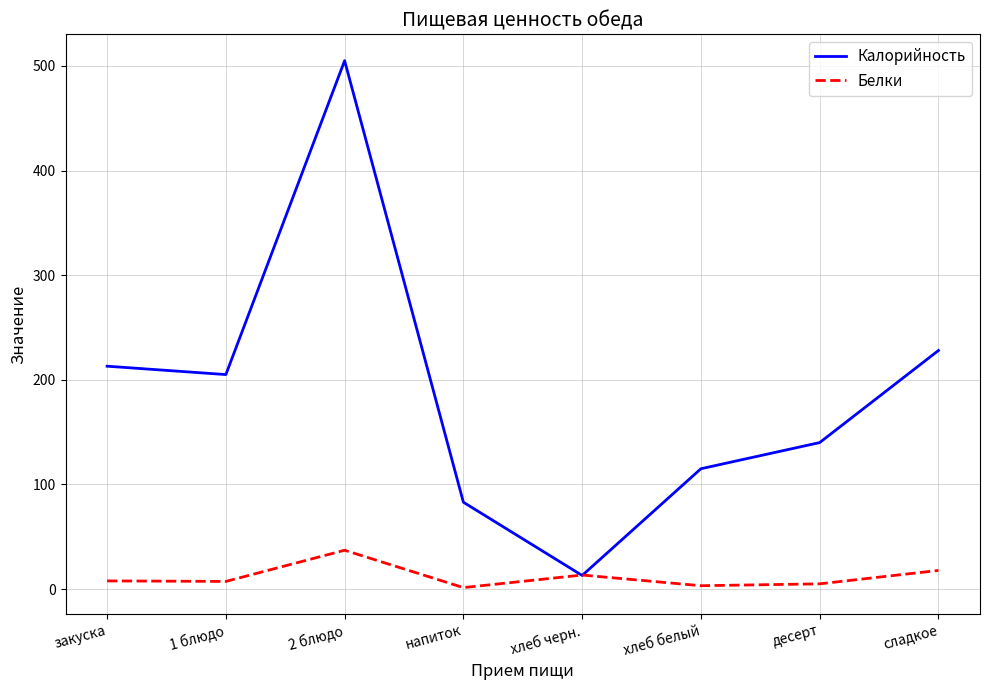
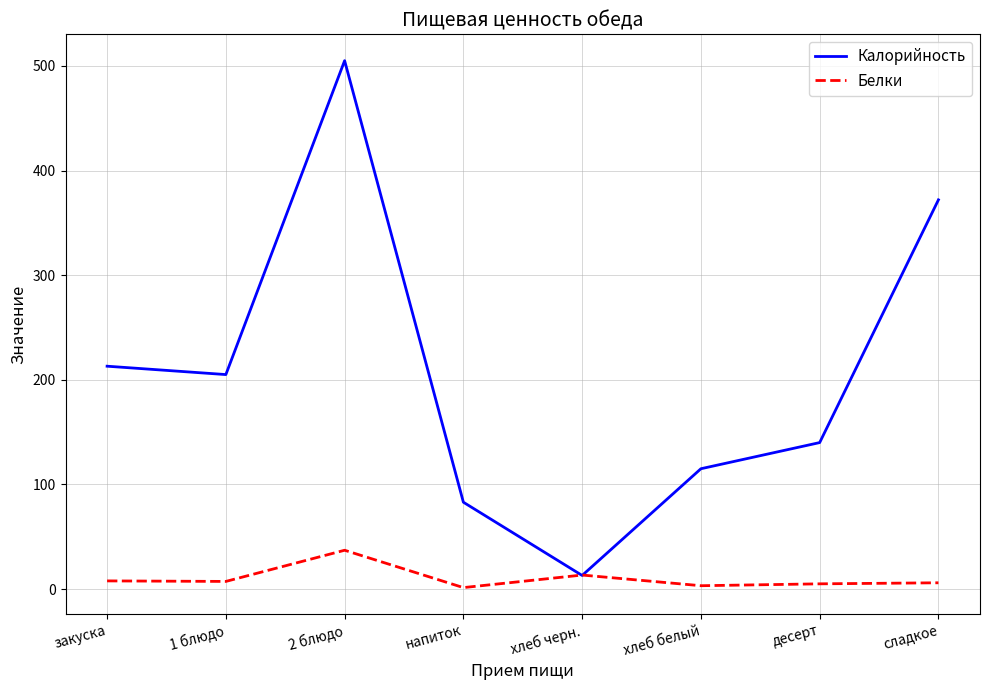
Калорийность, сладкое: 228 -> 372
Белки, сладкое: 18 -> 6
